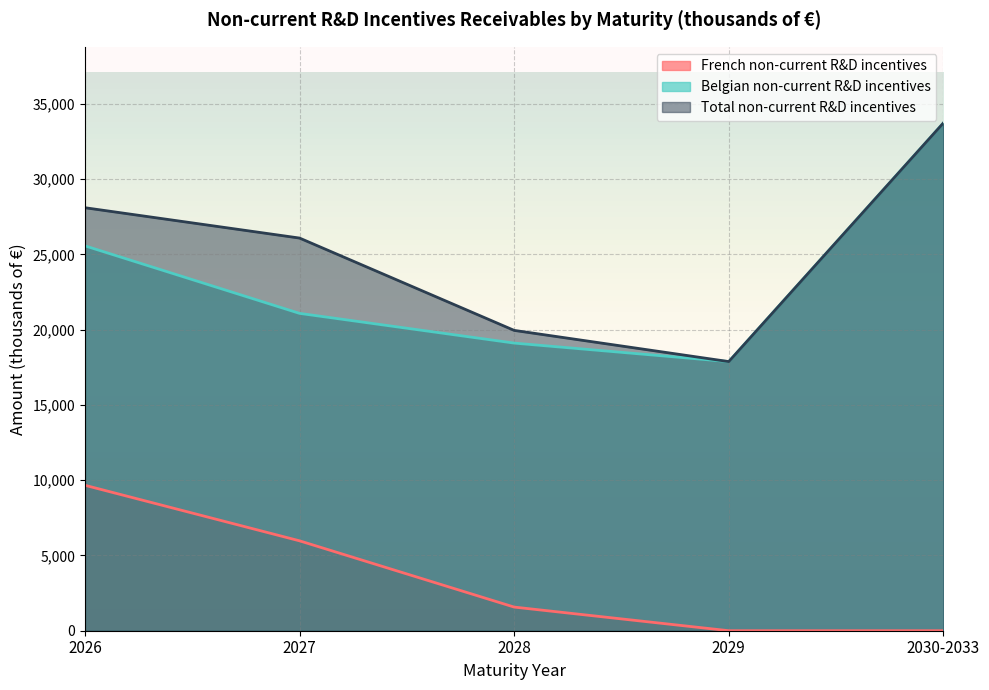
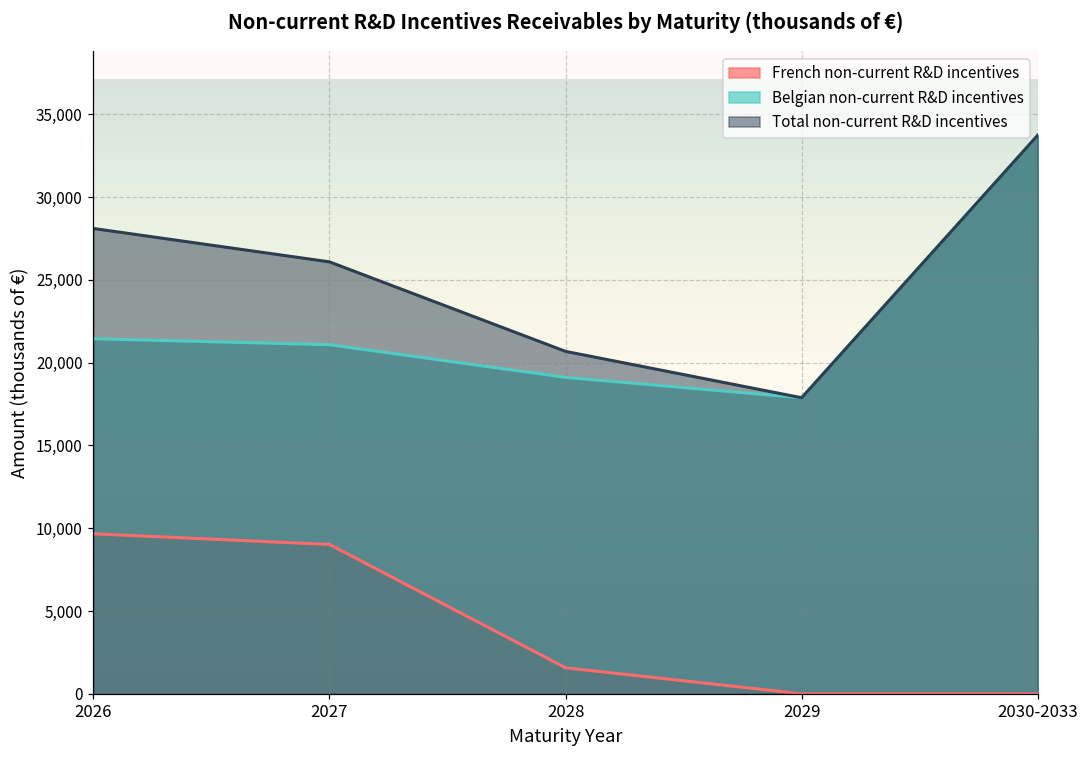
Belgian non-current R&D incentives, 2026: 25,600 -> 21,400
French non-current R&D incentives, 2027: 6,000 -> 9,000
Total non-current R&D incentives, 2028: 20,000 -> 20,700
